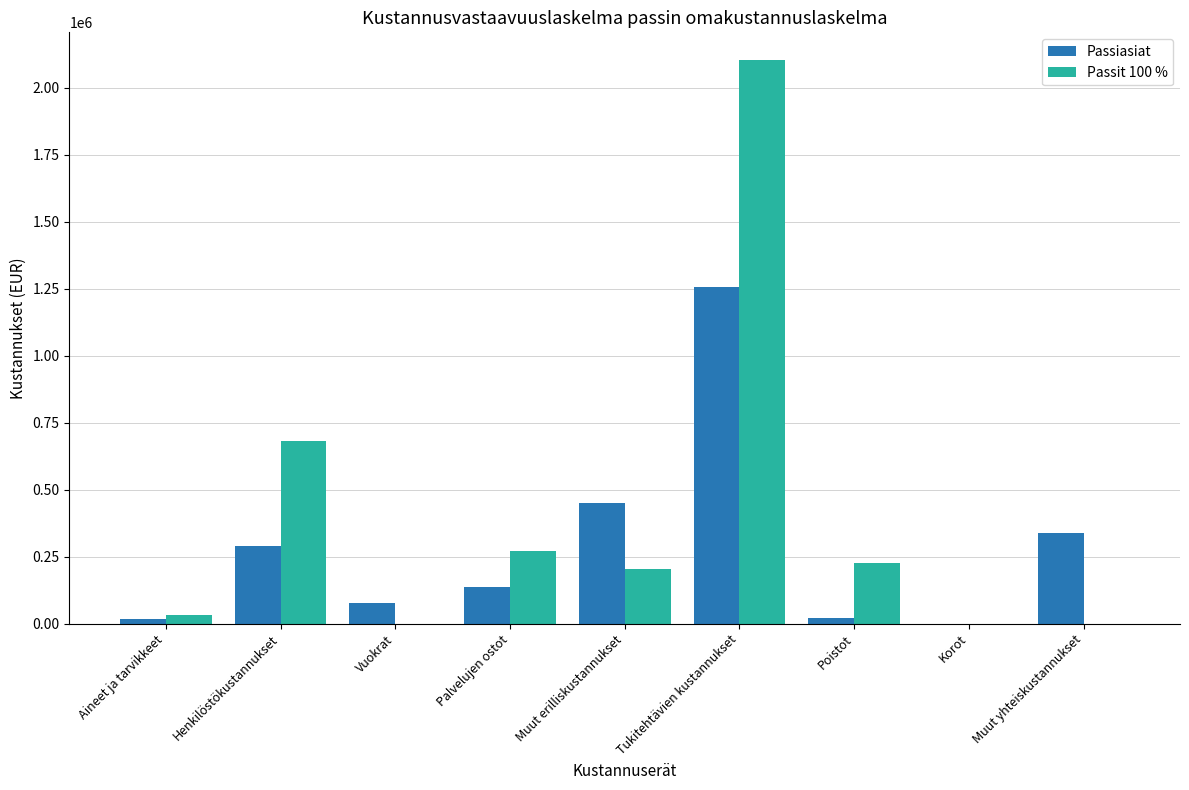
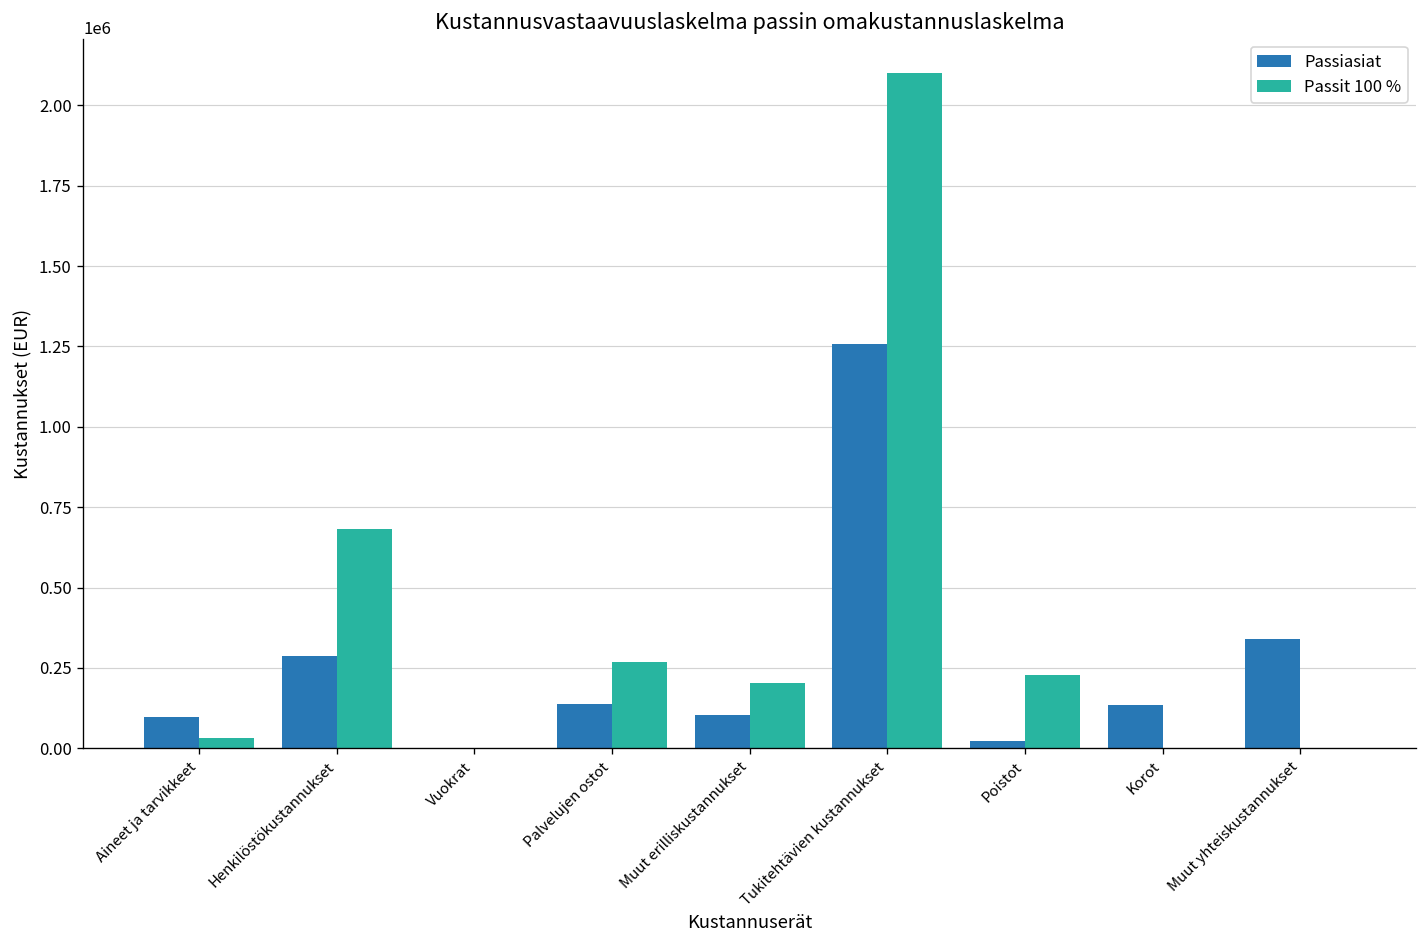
Passiasiat, Aineet ja tarvikkeet: 20000 -> 100000
Passiasiat, Vuokrat: 80000 -> 0
Passiasiat, Muut erilliskustannukset: 450000 -> 100000
Passiasiat, Korot: 0 -> 130000
